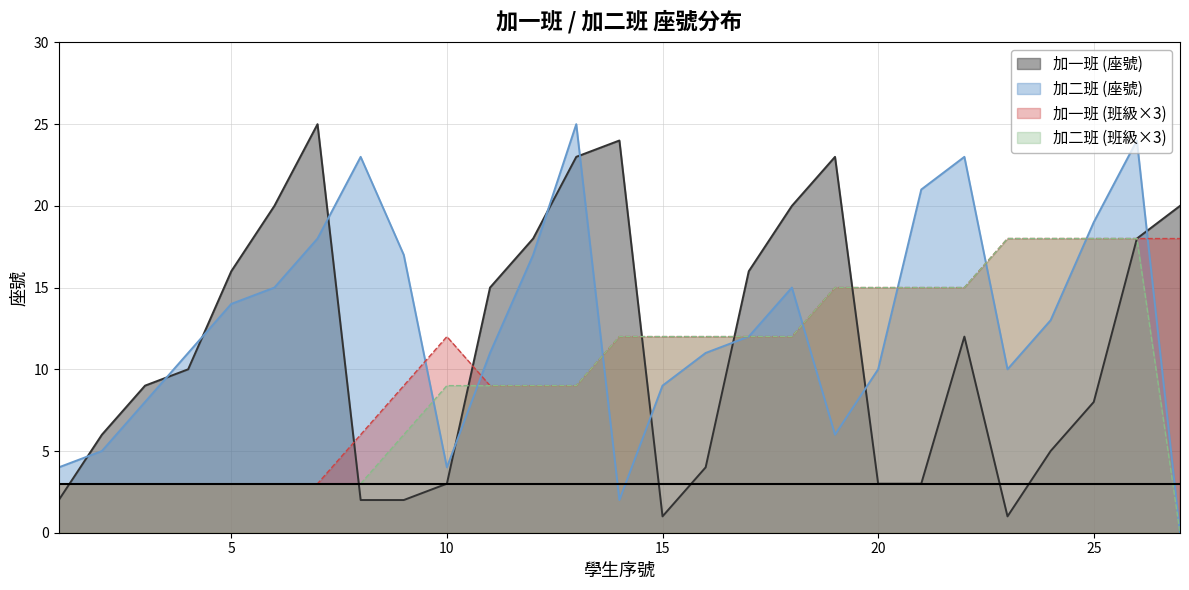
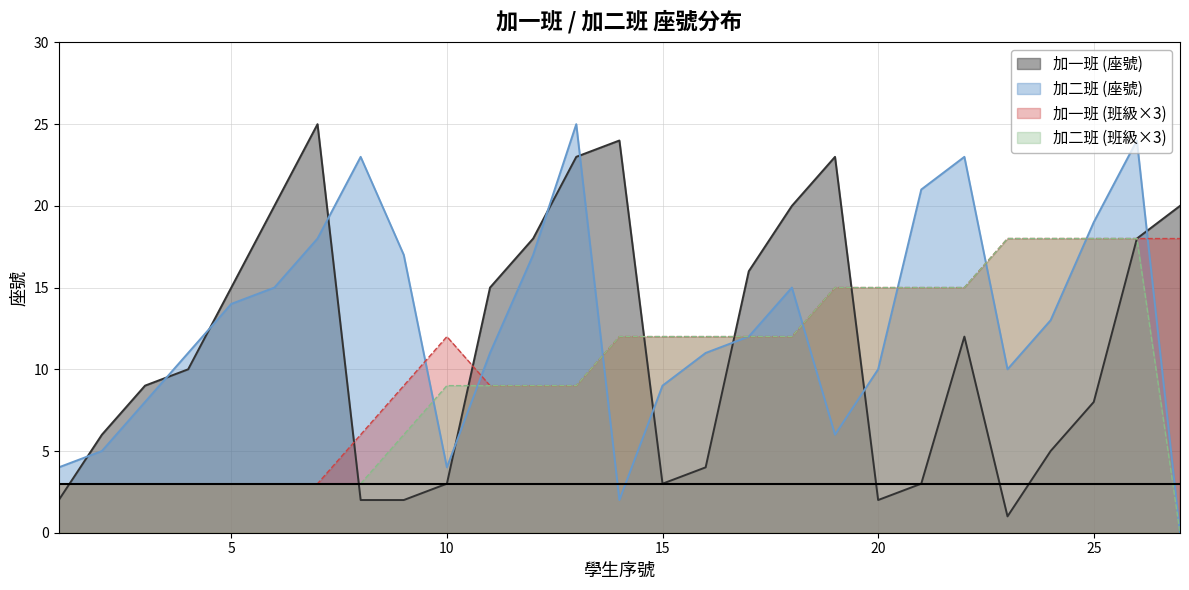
加一班 (座號), 5: 16 -> 15
加一班 (座號), 15: 1 -> 3
加一班 (座號), 20: 3 -> 2
